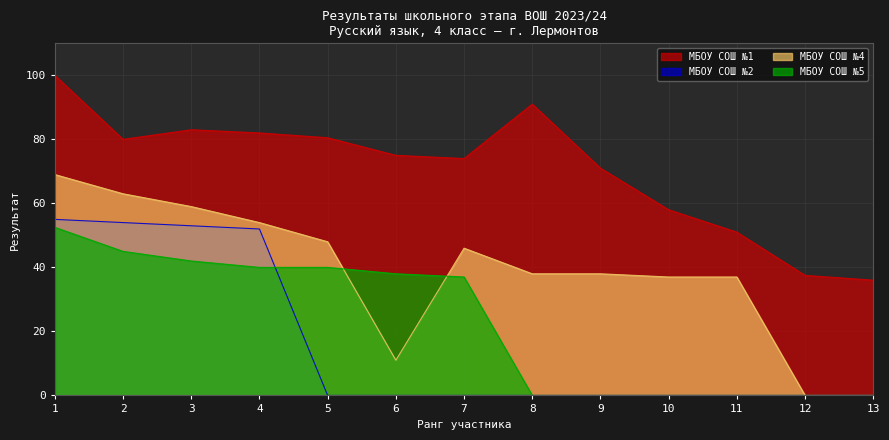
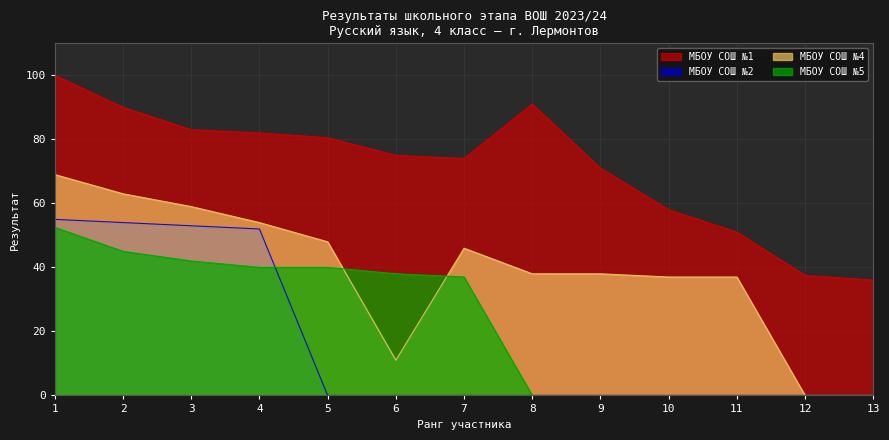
МБОУ СОШ №1, 2: 80 -> 90
